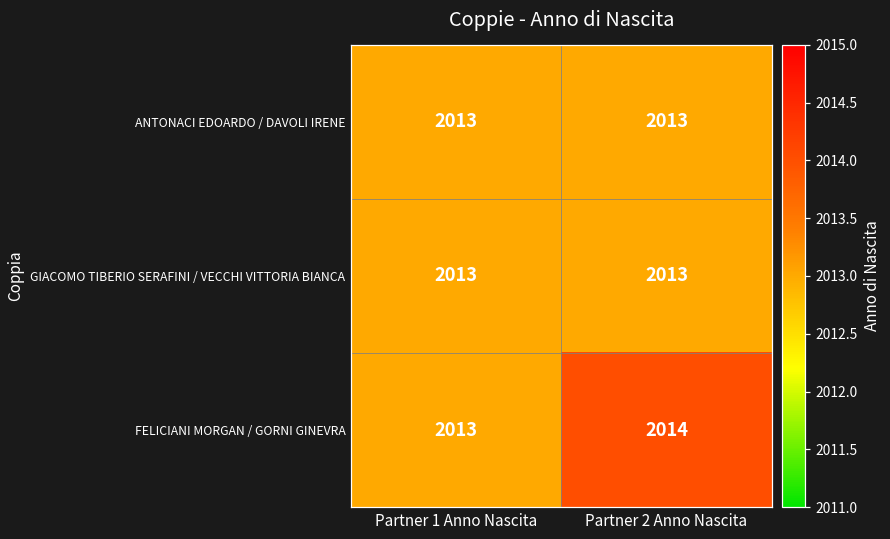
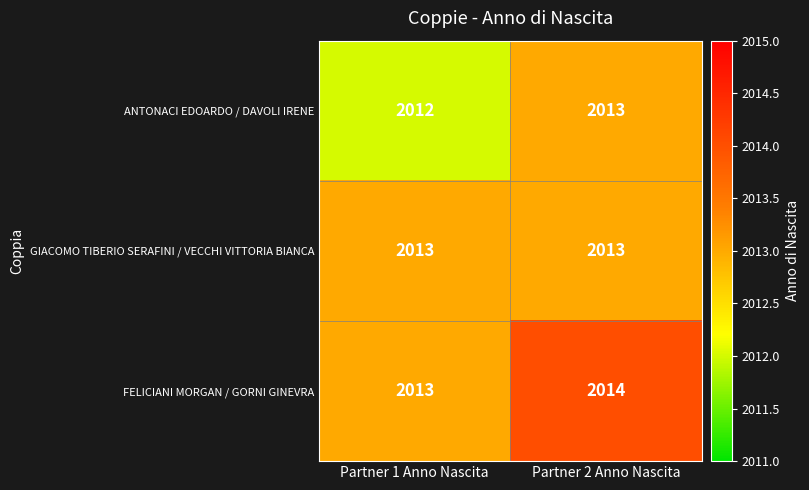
ANTONACI EDOARDO / DAVOLI IRENE, Partner 1 Anno Nascita: 2013 -> 2012
